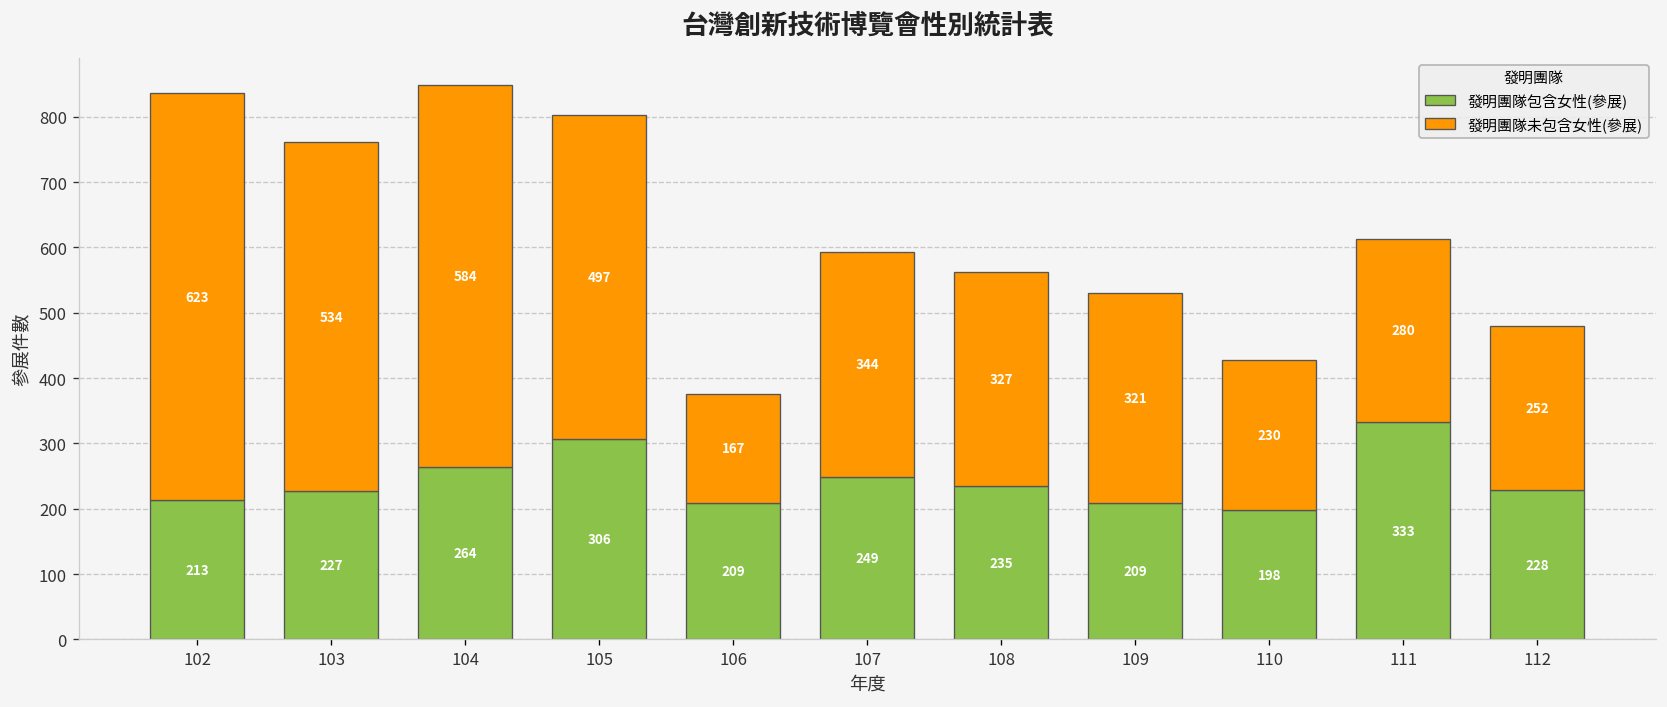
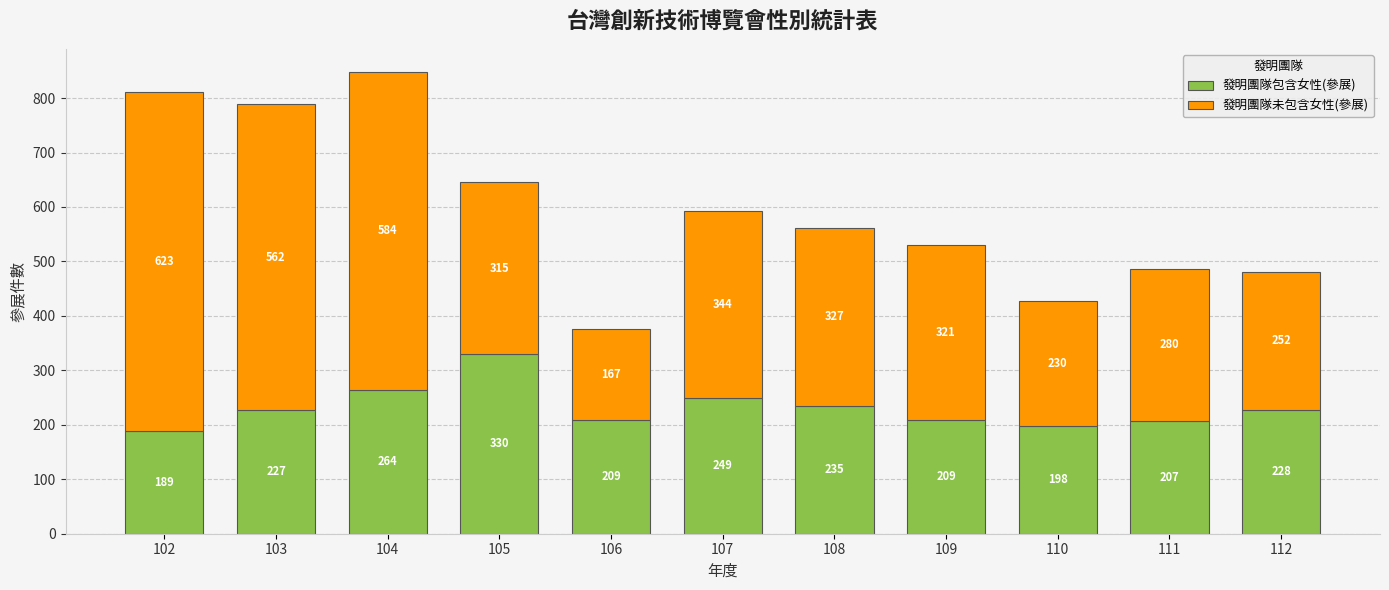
發明團隊包含女性(參展), 102: 213 -> 189
發明團隊未包含女性(參展), 103: 534 -> 562
發明團隊包含女性(參展), 105: 306 -> 330
發明團隊未包含女性(參展), 105: 497 -> 315
發明團隊包含女性(參展), 111: 333 -> 207
